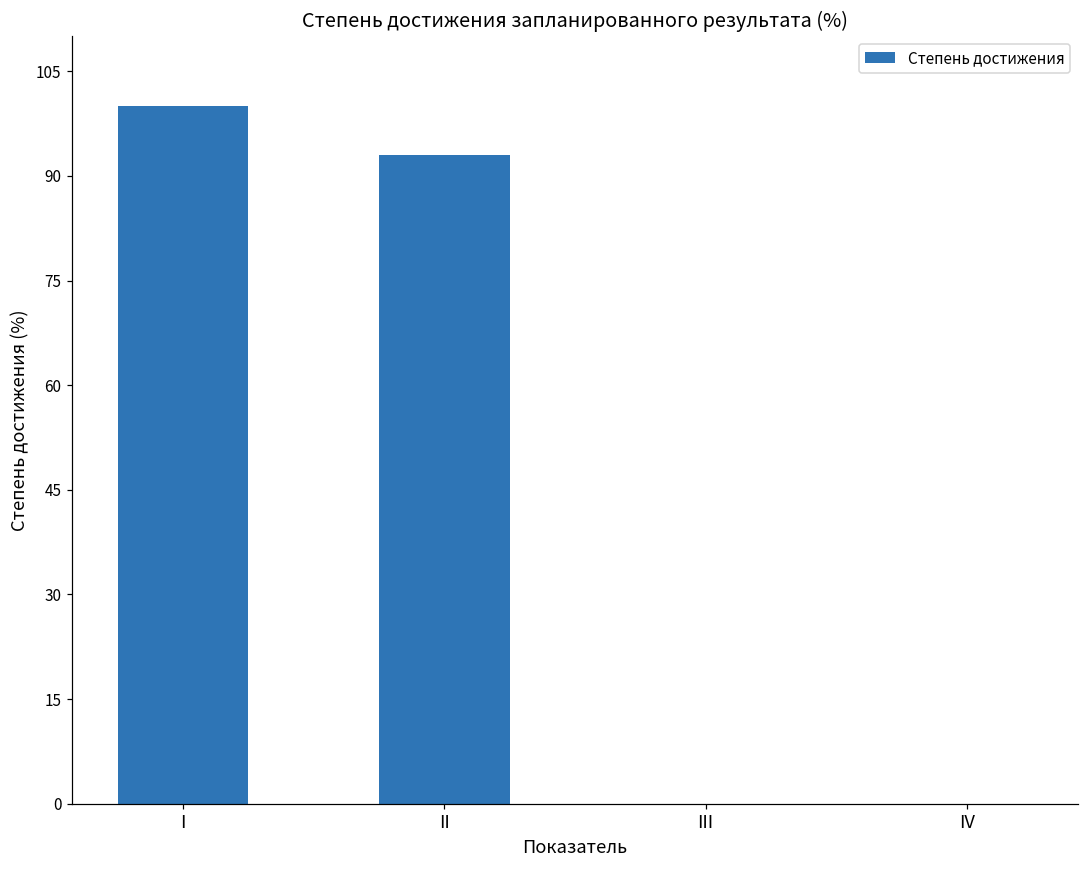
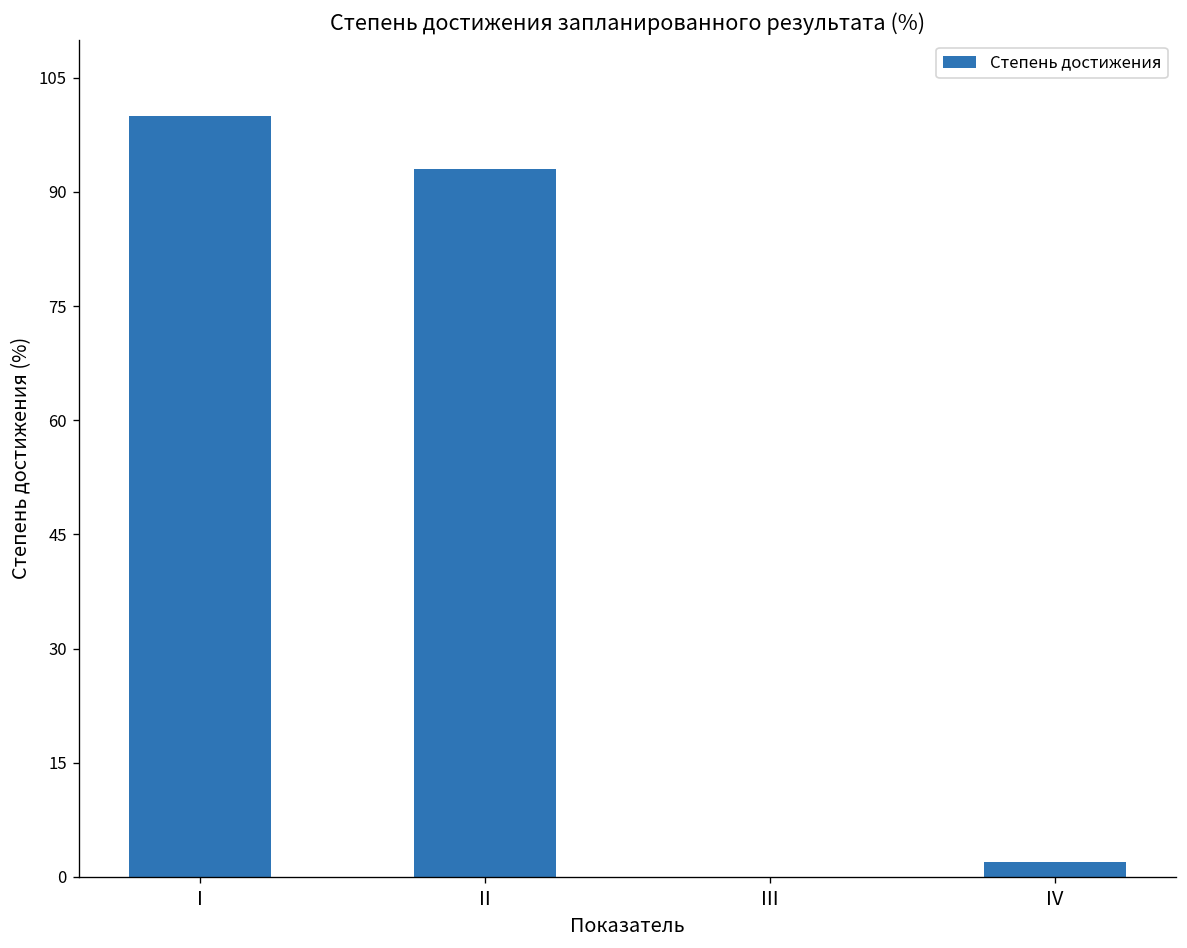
IV: 0 -> 2
